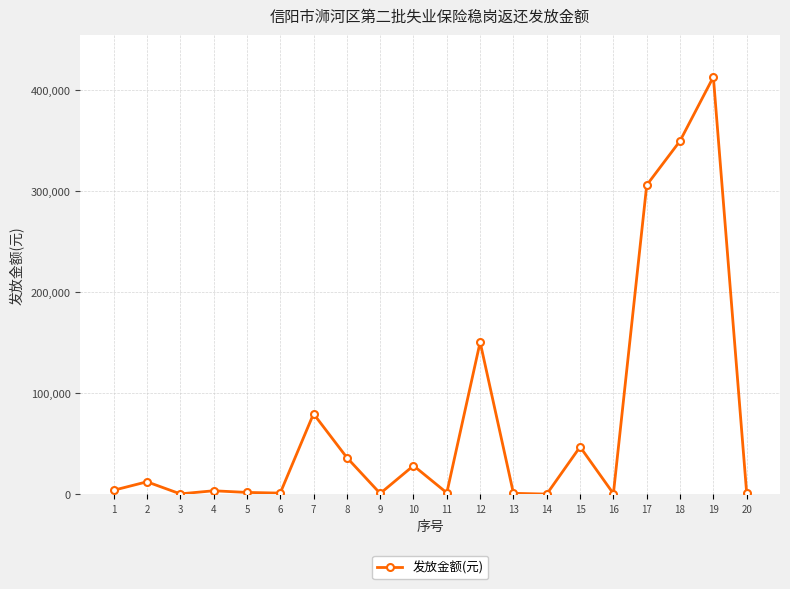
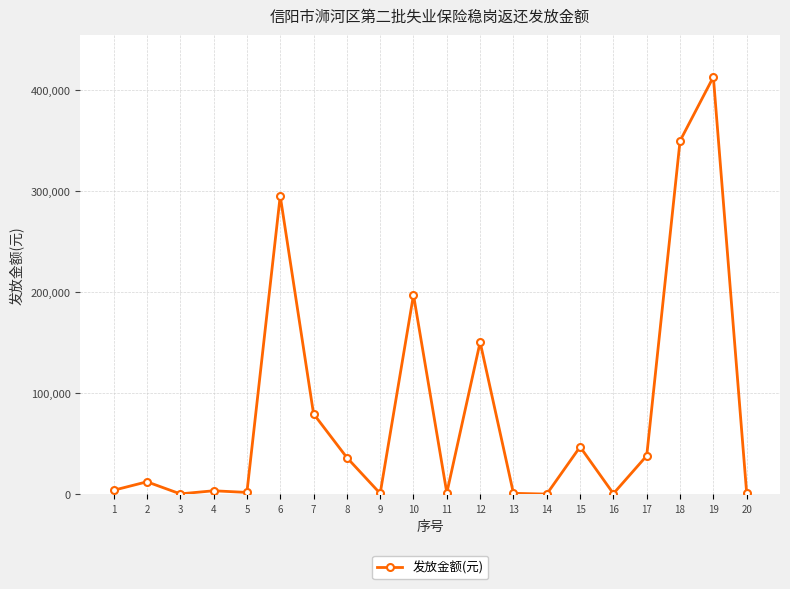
6: 1,000 -> 296,000
10: 28,000 -> 198,000
17: 306,000 -> 38,000
